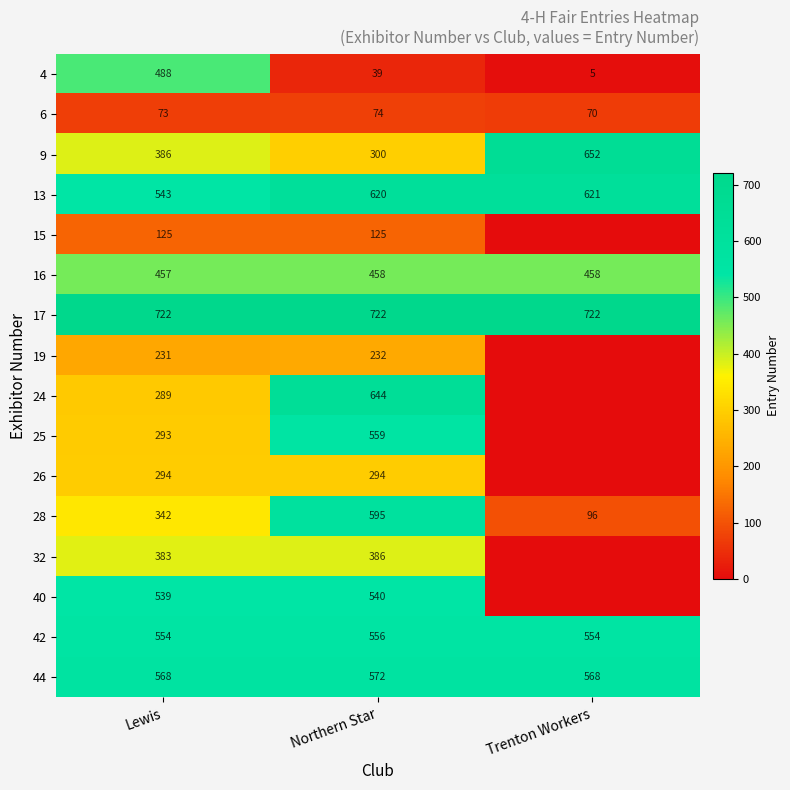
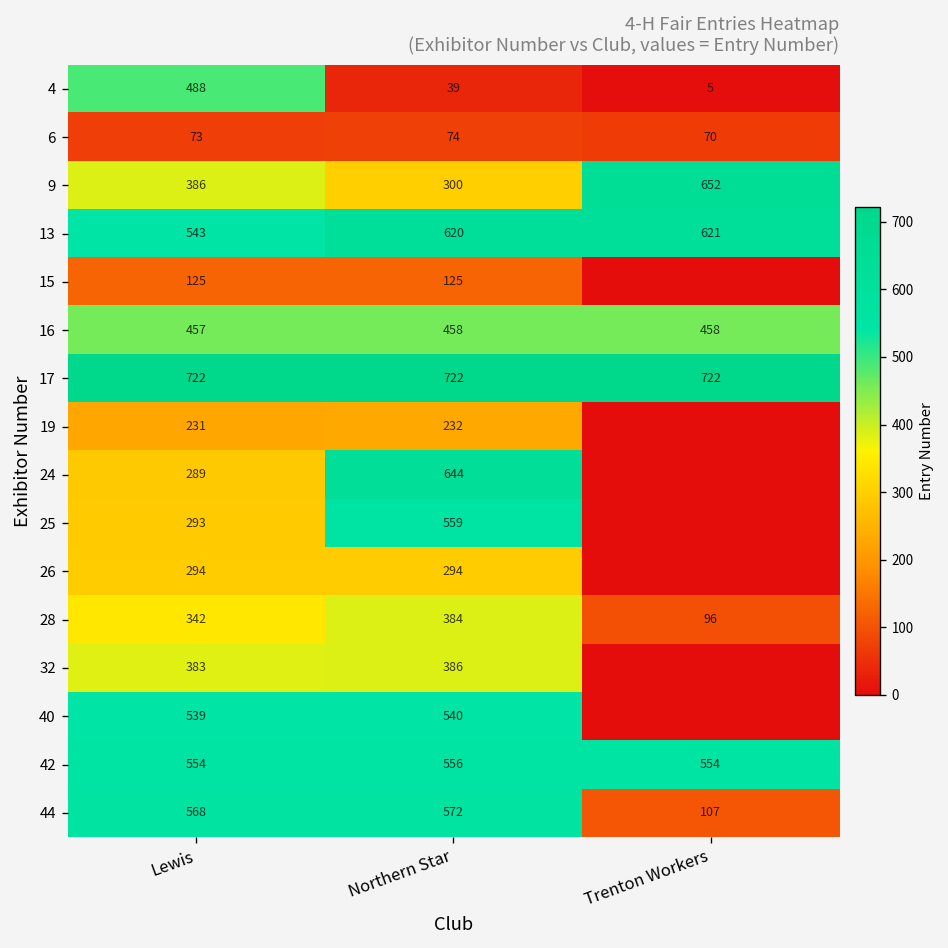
28, Northern Star: 595 -> 384
44, Trenton Workers: 568 -> 107
